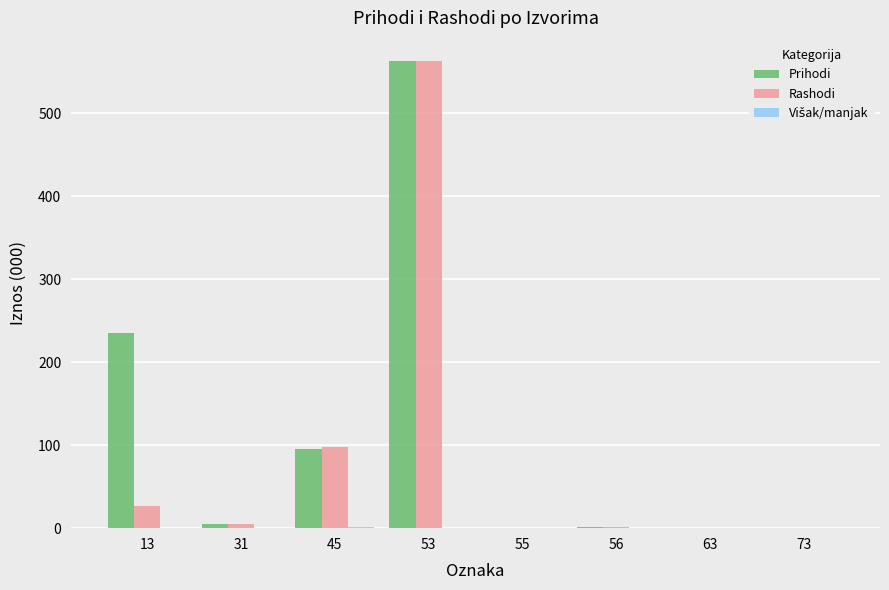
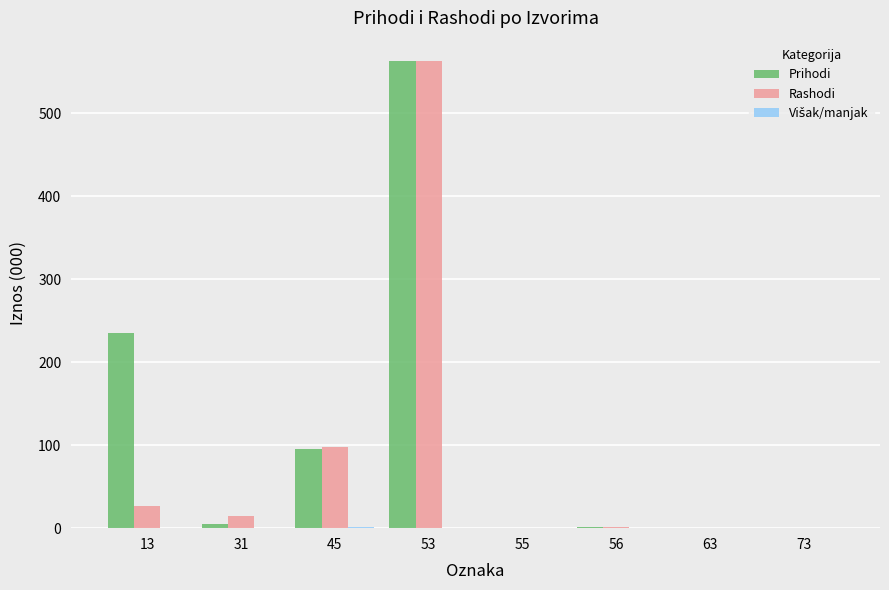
Rashodi, 31: 0 -> 10
